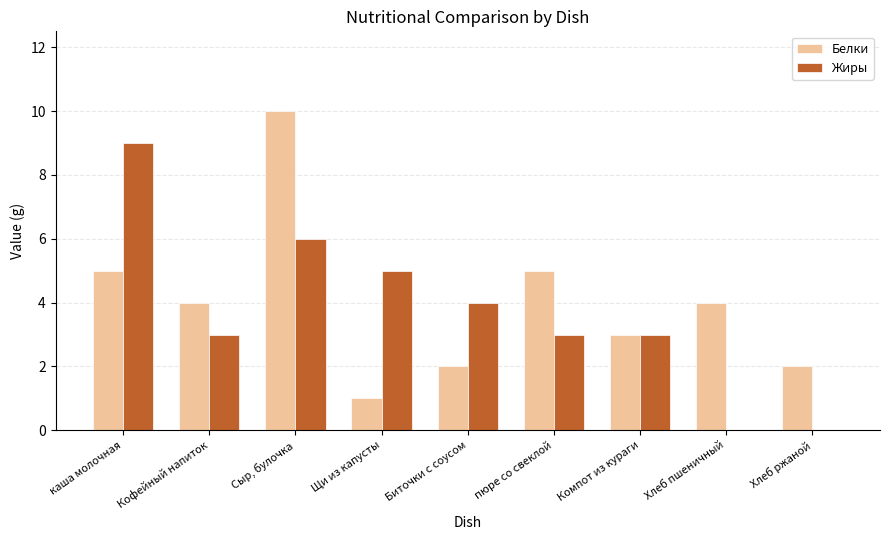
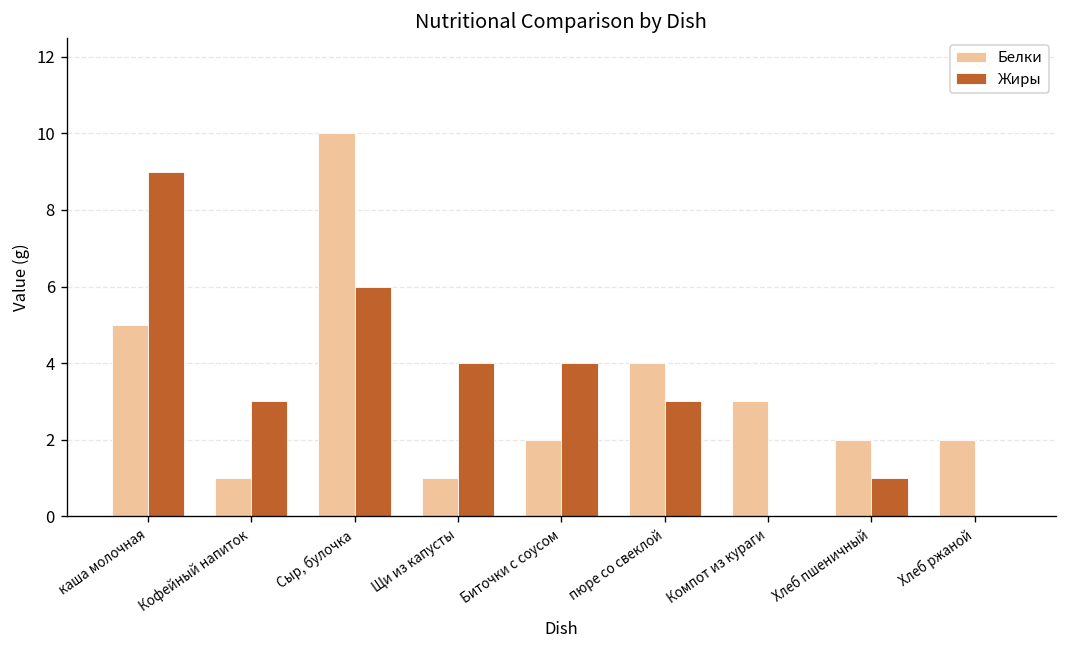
Белки, Кофейный напиток: 4 -> 1
Жиры, Щи из капусты: 5 -> 4
Белки, пюре со свеклой: 5 -> 4
Жиры, Компот из кураги: 3 -> 0
Белки, Хлеб пшеничный: 4 -> 2
Жиры, Хлеб пшеничный: 0 -> 1
